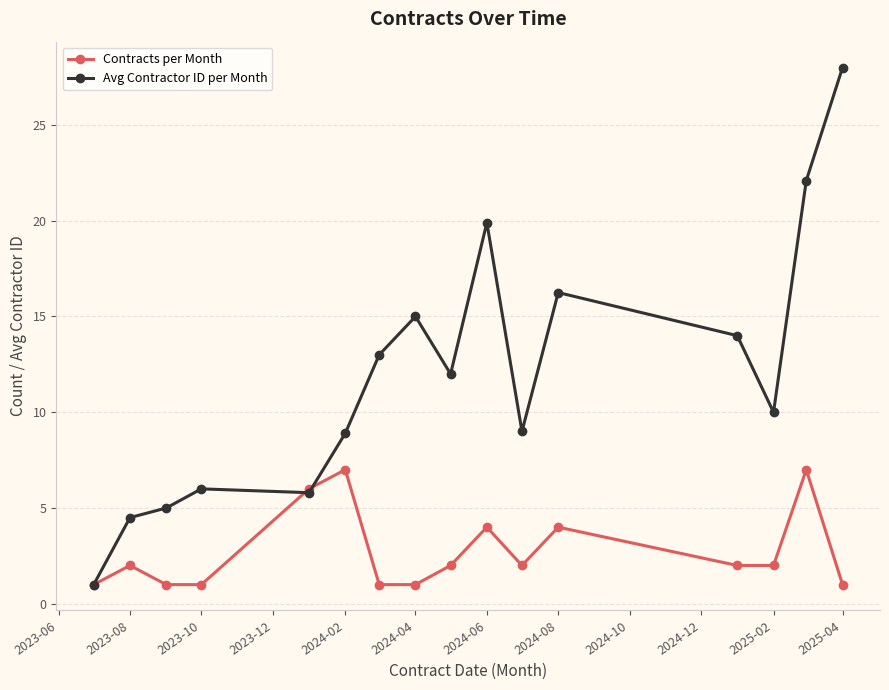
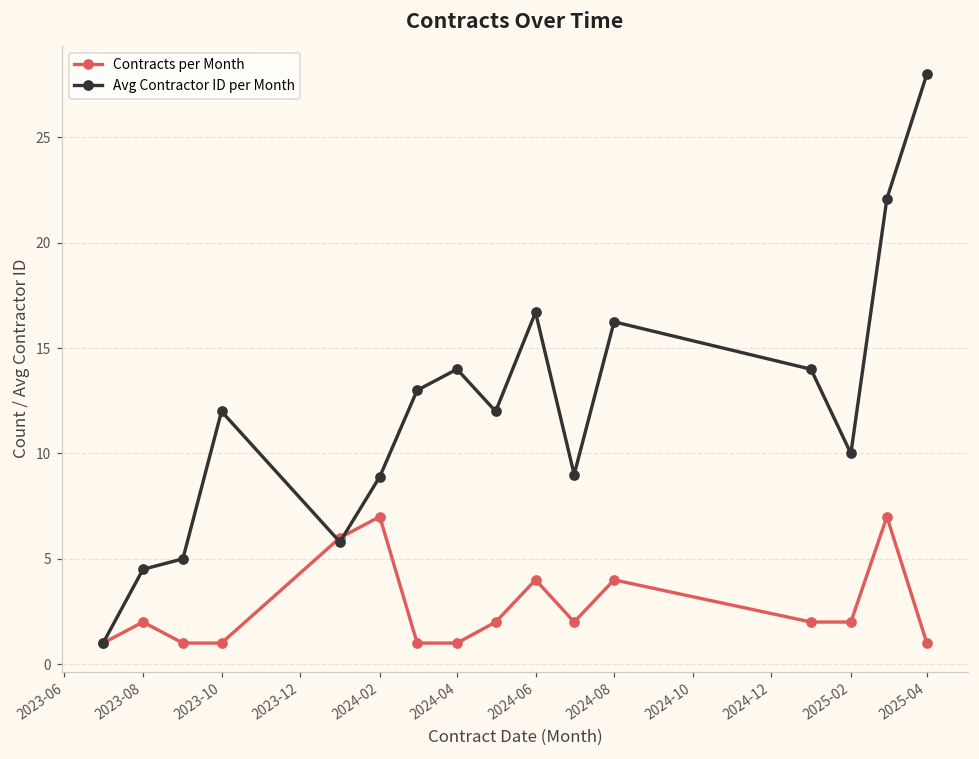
Avg Contractor ID per Month, 2023-10: 6 -> 12
Avg Contractor ID per Month, 2024-04: 15 -> 14
Avg Contractor ID per Month, 2024-06: 19.9 -> 16.7
